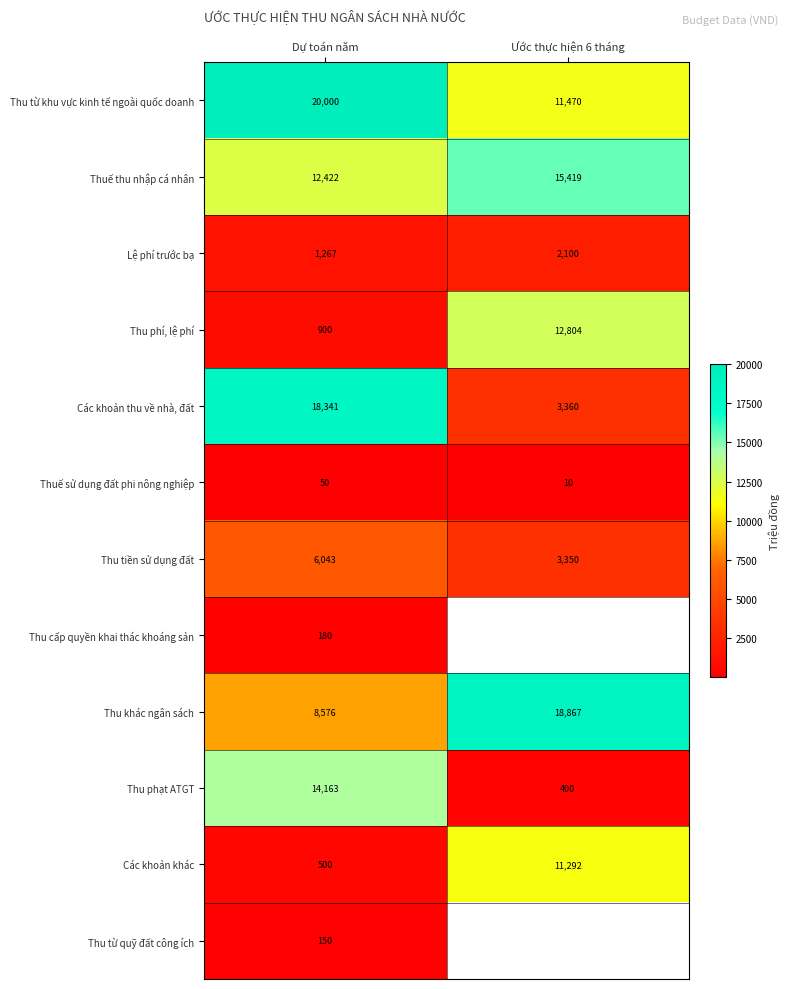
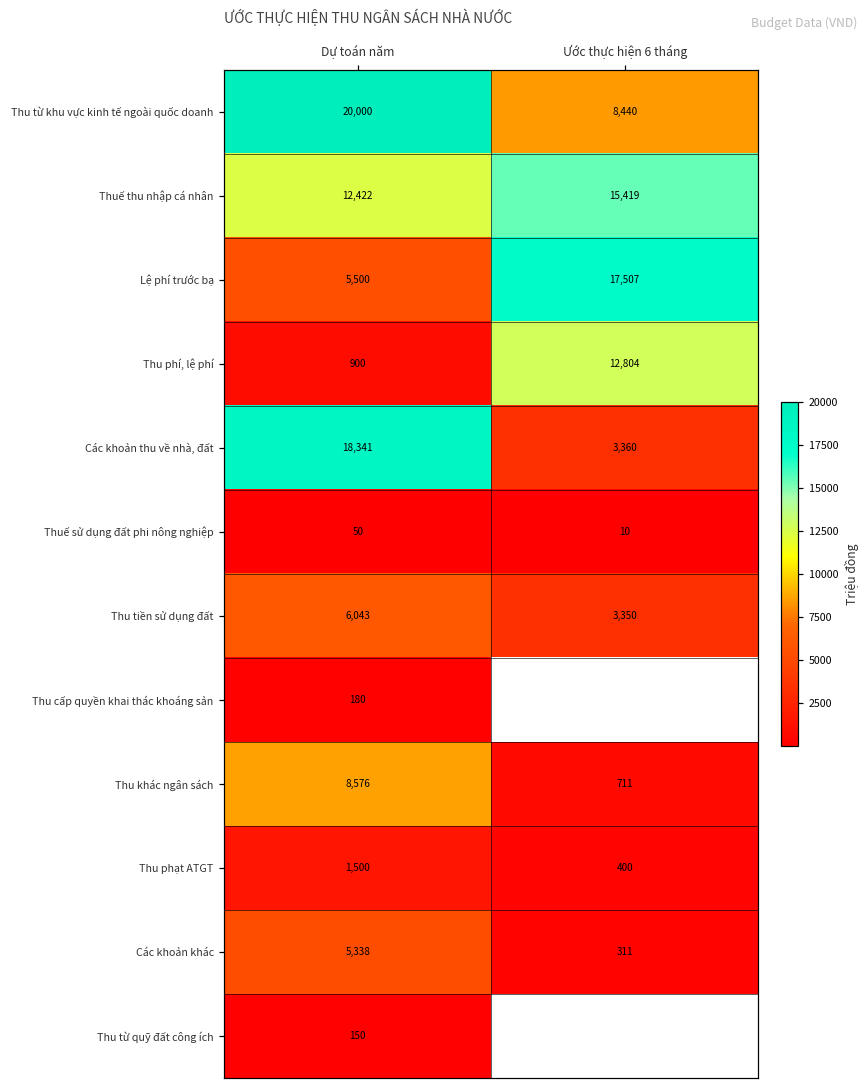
Thu từ khu vực kinh tế ngoài quốc doanh, Ước thực hiện 6 tháng: 11,470 -> 8,440
Lệ phí trước bạ, Dự toán năm: 1,267 -> 5,500
Lệ phí trước bạ, Ước thực hiện 6 tháng: 2,100 -> 17,507
Thu khác ngân sách, Ước thực hiện 6 tháng: 18,867 -> 711
Thu phạt ATGT, Dự toán năm: 14,163 -> 1,500
Các khoản khác, Dự toán năm: 500 -> 5,338
Các khoản khác, Ước thực hiện 6 tháng: 11,292 -> 311
